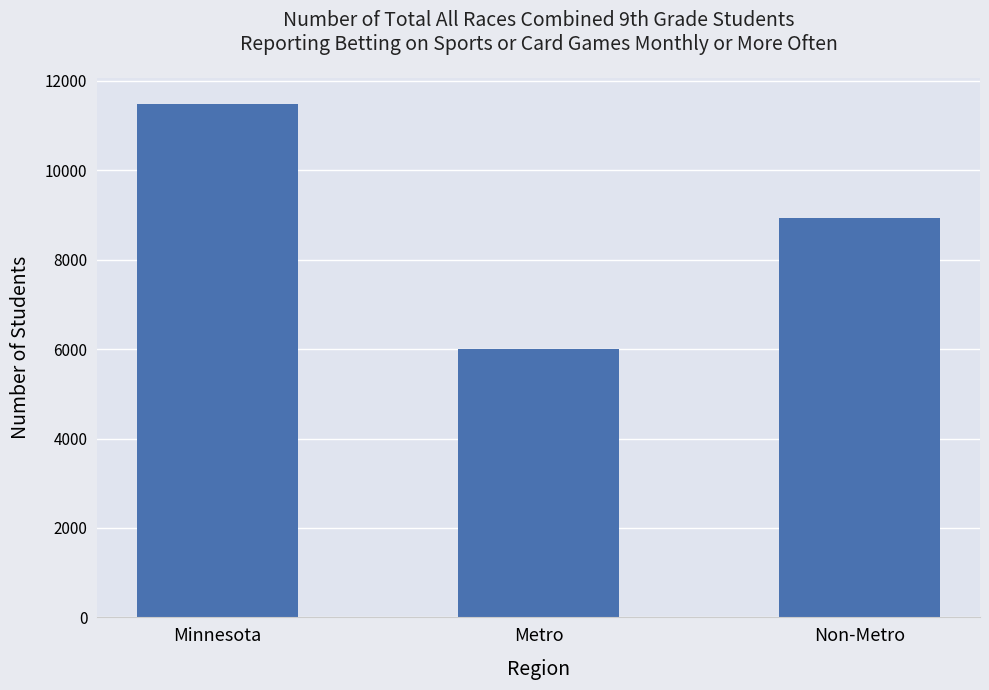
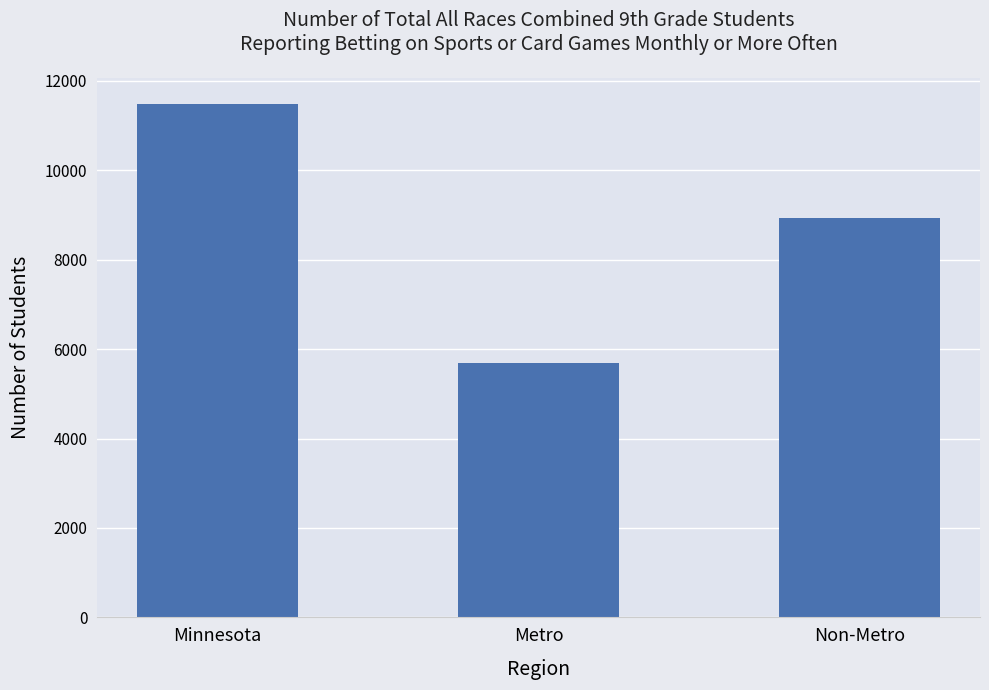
Metro: 6000 -> 5700
